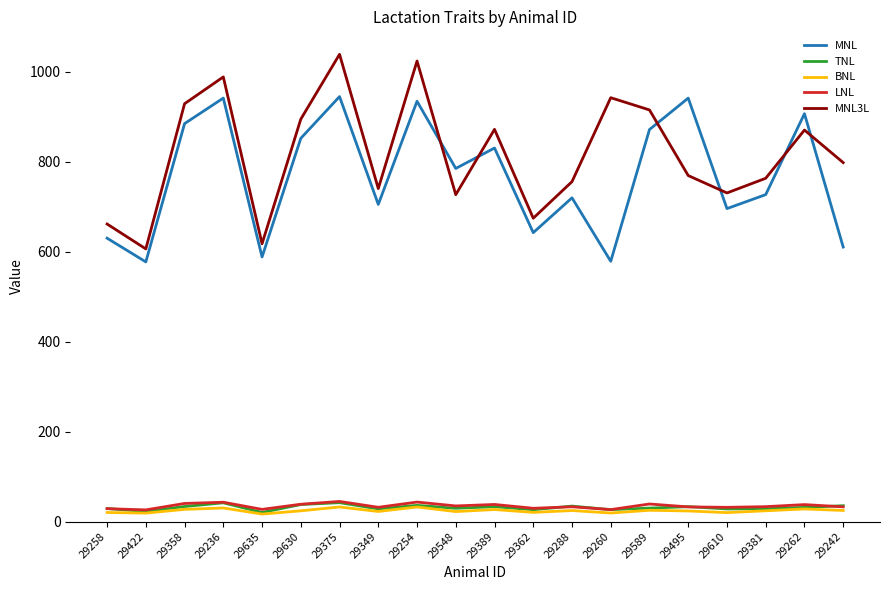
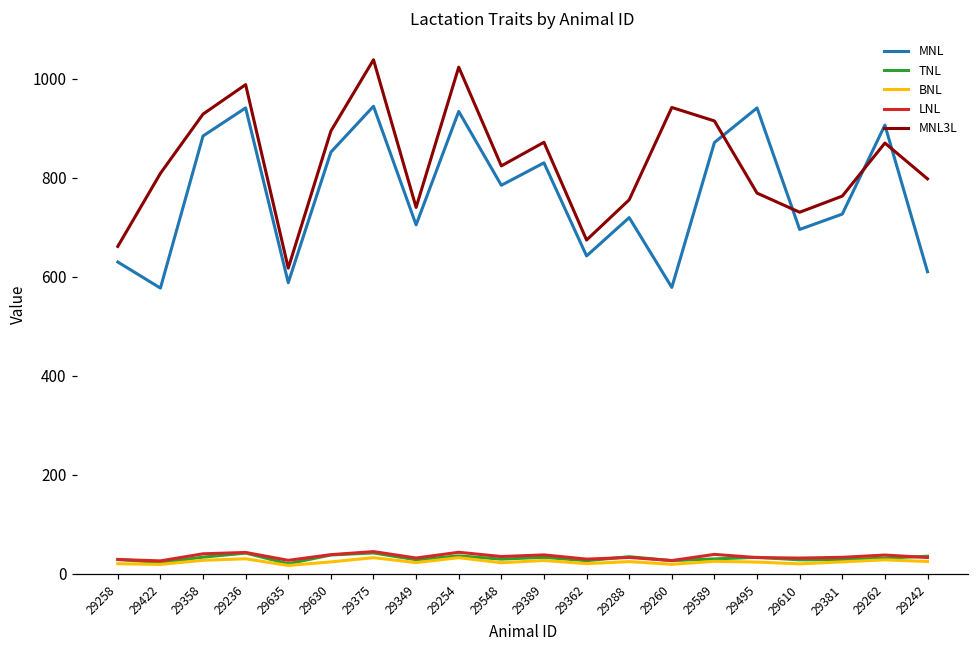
MNL3L, 29422: 610 -> 810
MNL3L, 29548: 730 -> 820
